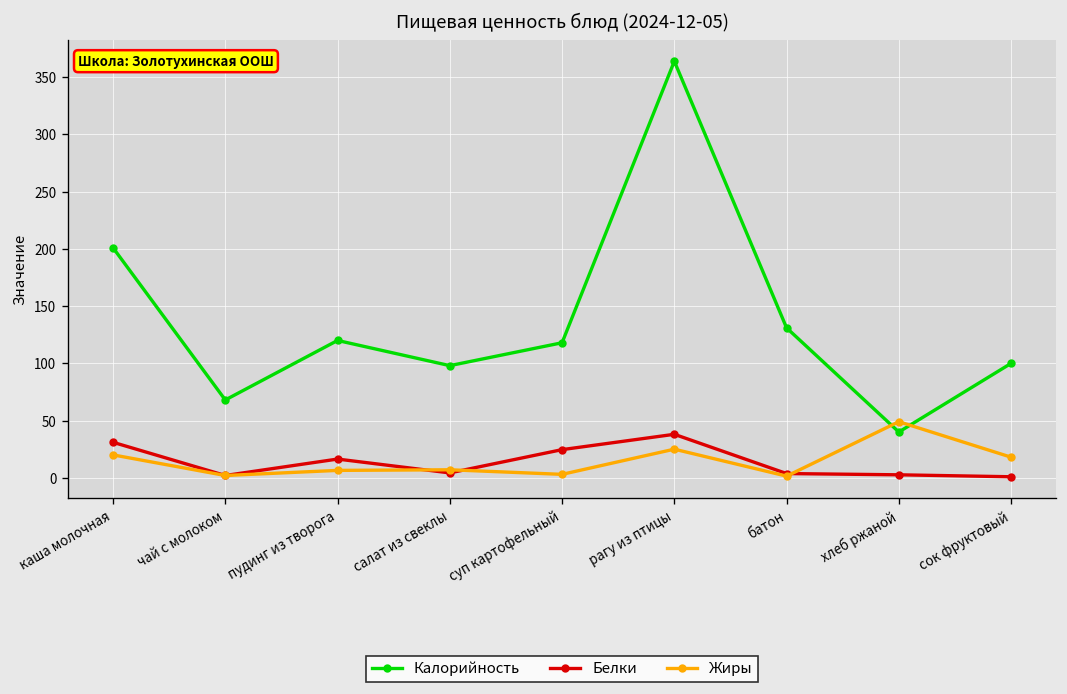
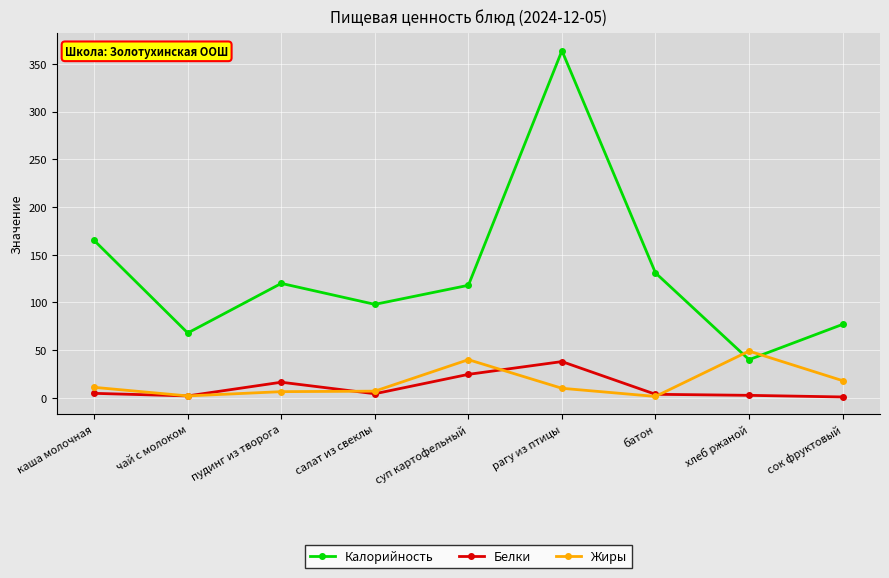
Калорийность, каша молочная: 200 -> 170
Белки, каша молочная: 30 -> 0
Жиры, каша молочная: 20 -> 10
Жиры, суп картофельный: 0 -> 40
Жиры, рагу из птицы: 30 -> 10
Калорийность, сок фруктовый: 100 -> 80
